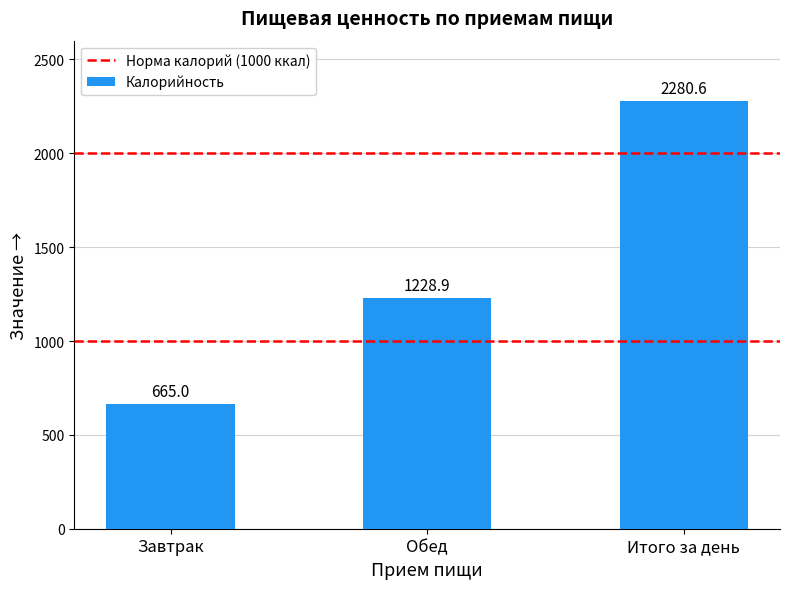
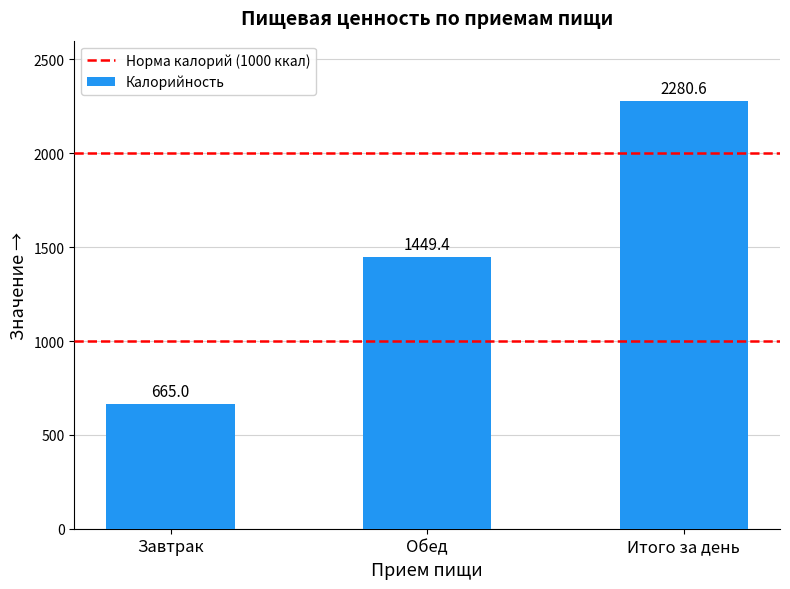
Обед: 1228.9 -> 1449.4
